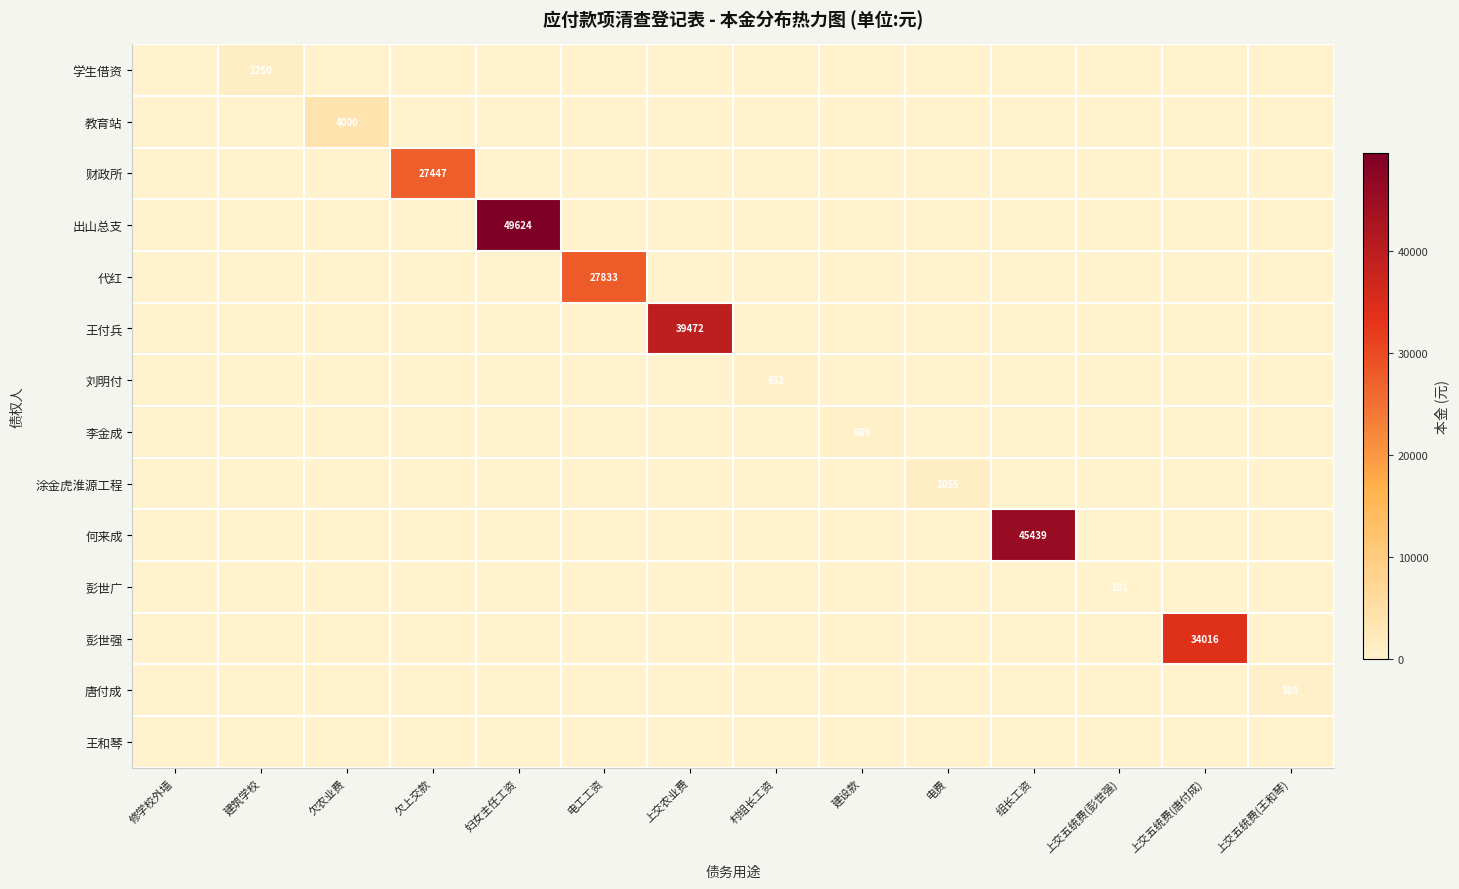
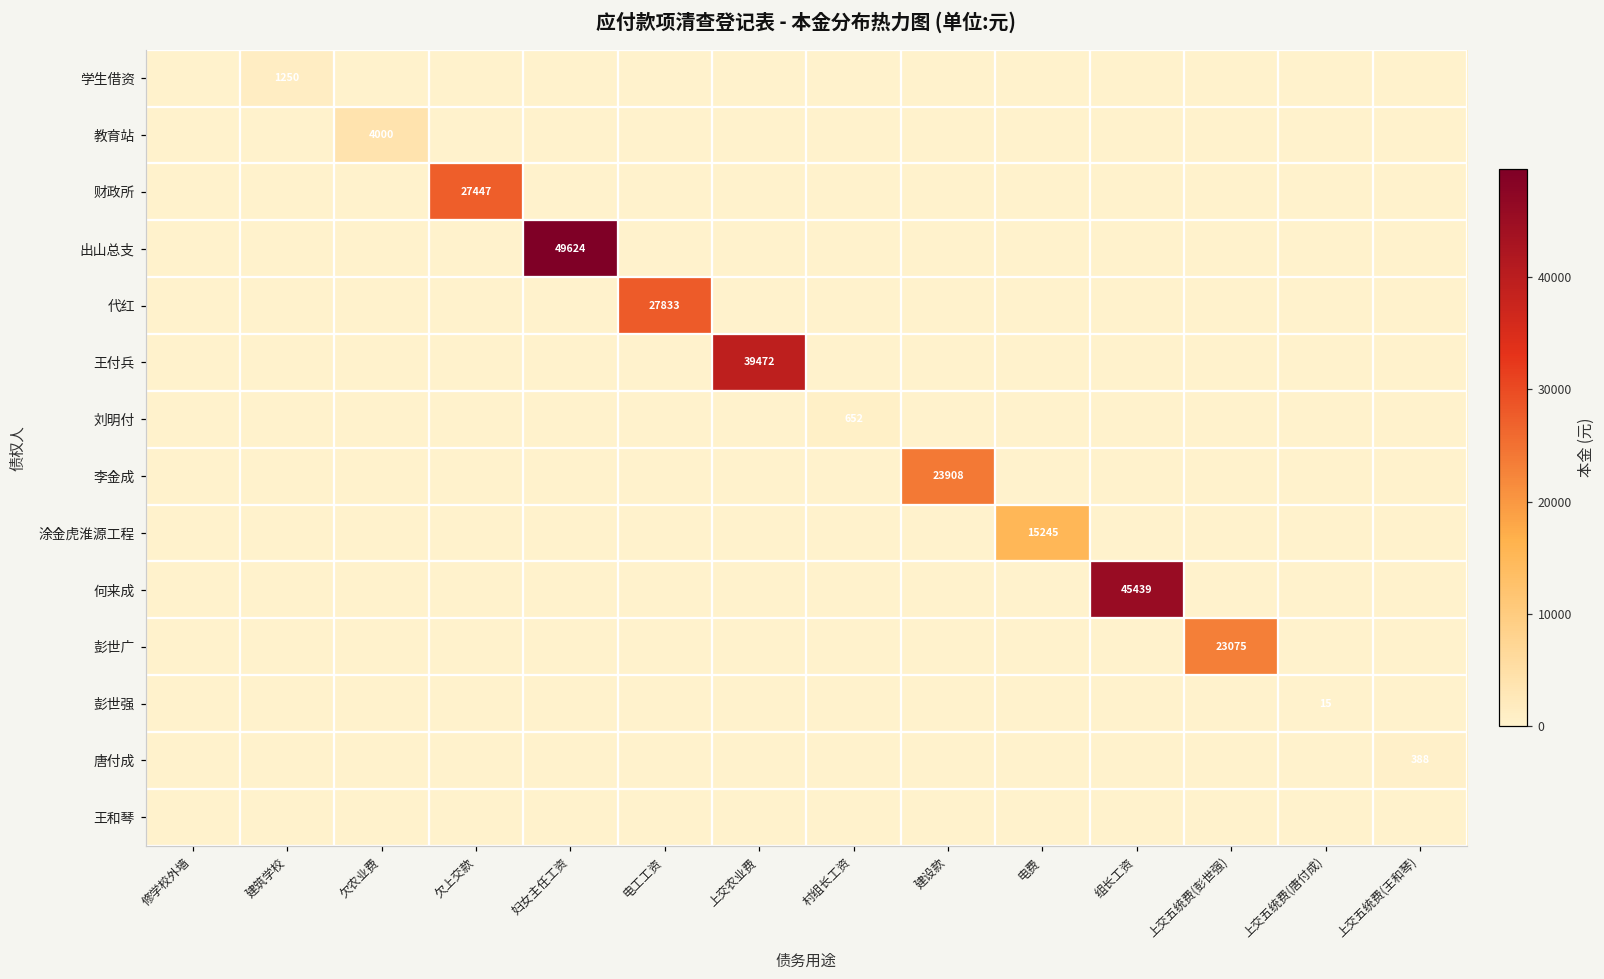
李金成, 建设款: 689 -> 23908
涂金虎淮源工程, 电费: 1055 -> 15245
彭世广, 上交五统费(彭世强): 101 -> 23075
彭世强, 上交五统费(唐付成): 34016 -> 15
